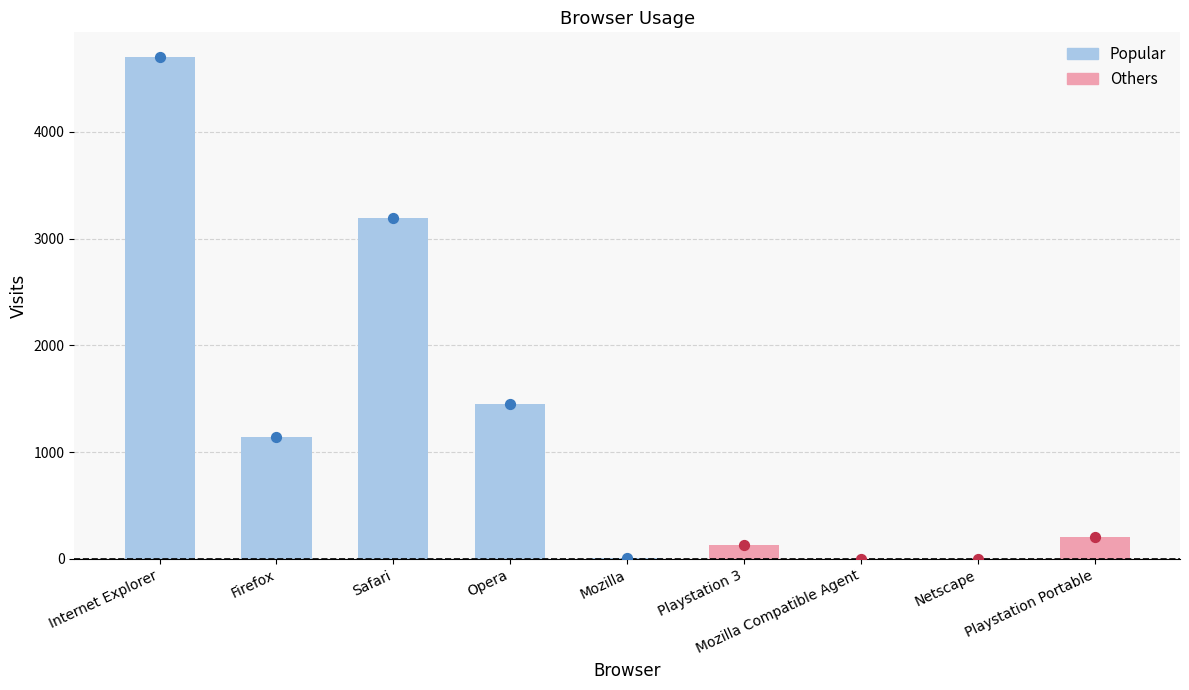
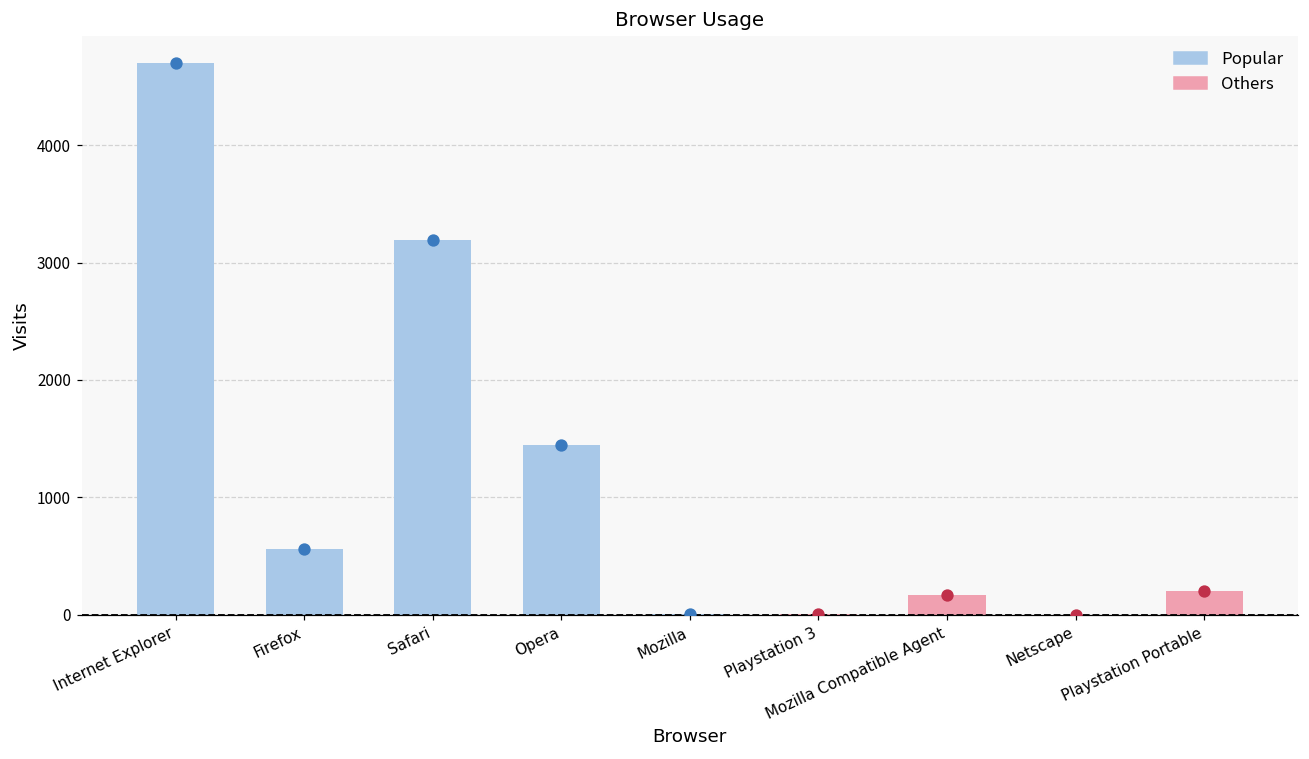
Popular, Firefox: 1140 -> 560
Others, Playstation 3: 130 -> 0
Others, Mozilla Compatible Agent: 0 -> 170
